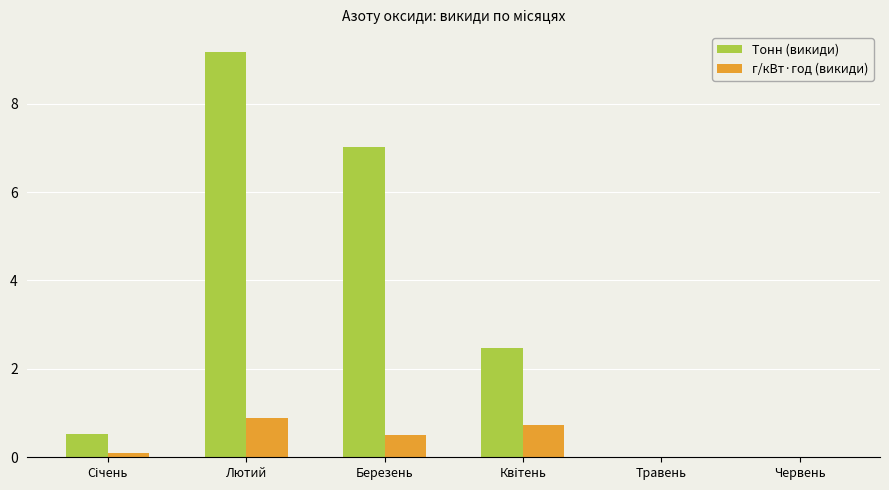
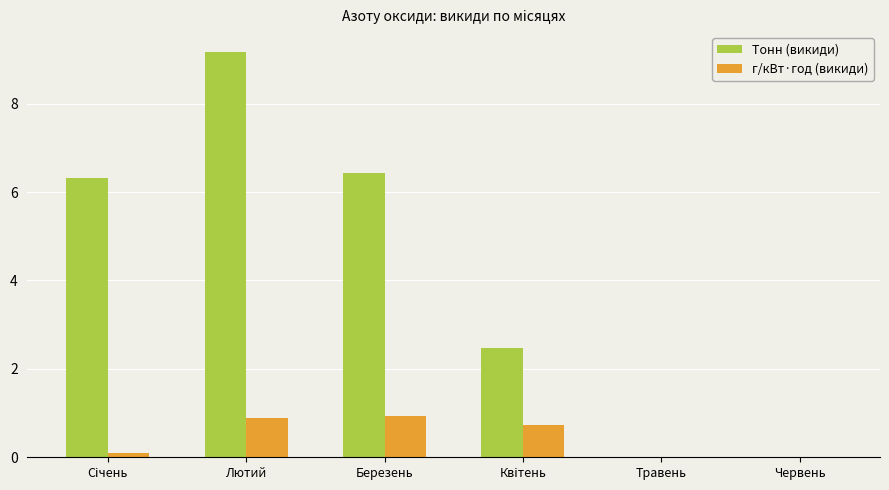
Тонн (викиди), Січень: 0.5 -> 6.3
Тонн (викиди), Березень: 7.0 -> 6.4
г/кВт·год (викиди), Березень: 0.5 -> 0.9
